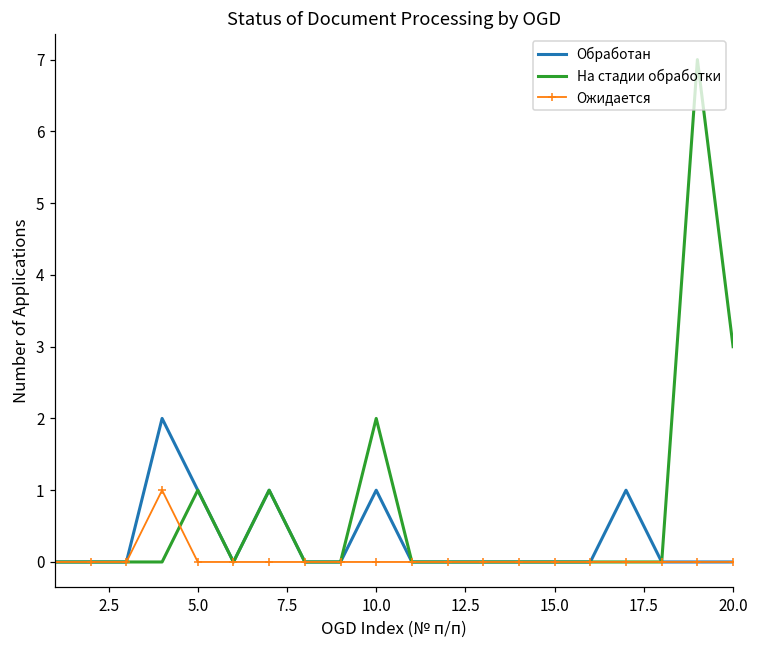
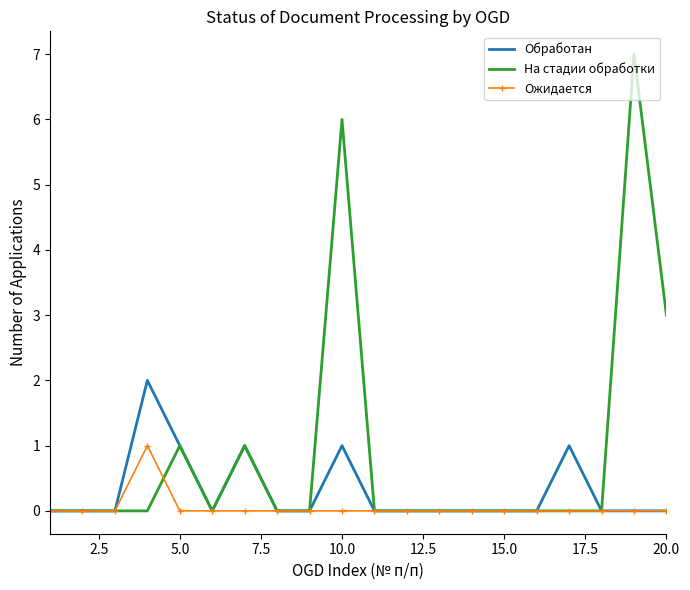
На стадии обработки, 10.0: 2 -> 6
